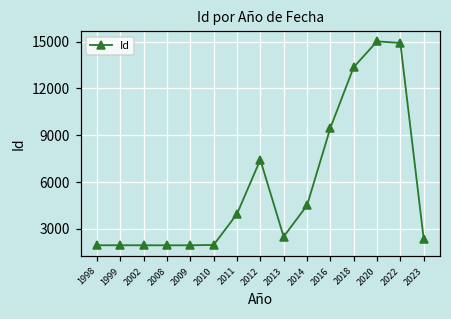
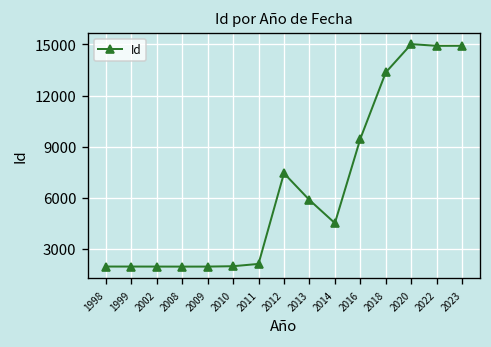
2011: 4000 -> 2100
2013: 2500 -> 5900
2023: 2400 -> 14900
